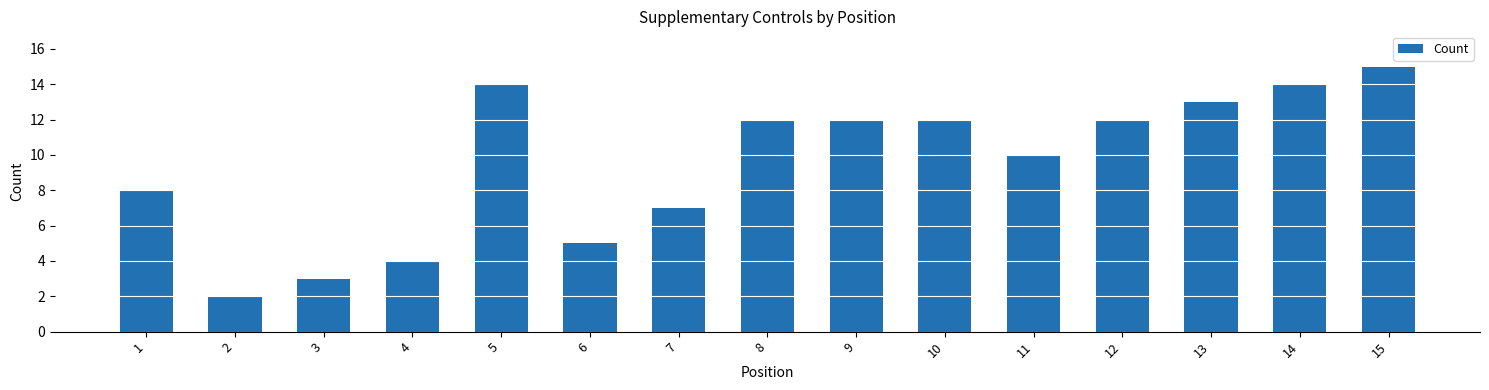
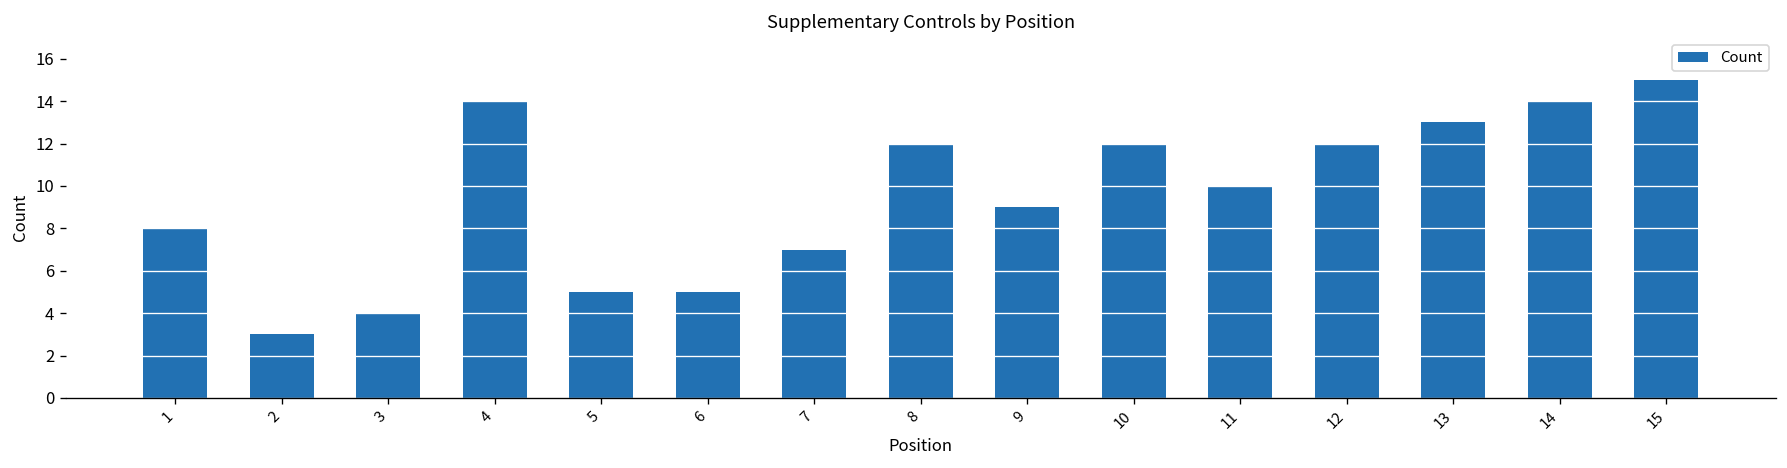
2: 2 -> 3
3: 3 -> 4
4: 4 -> 14
5: 14 -> 5
9: 12 -> 9
